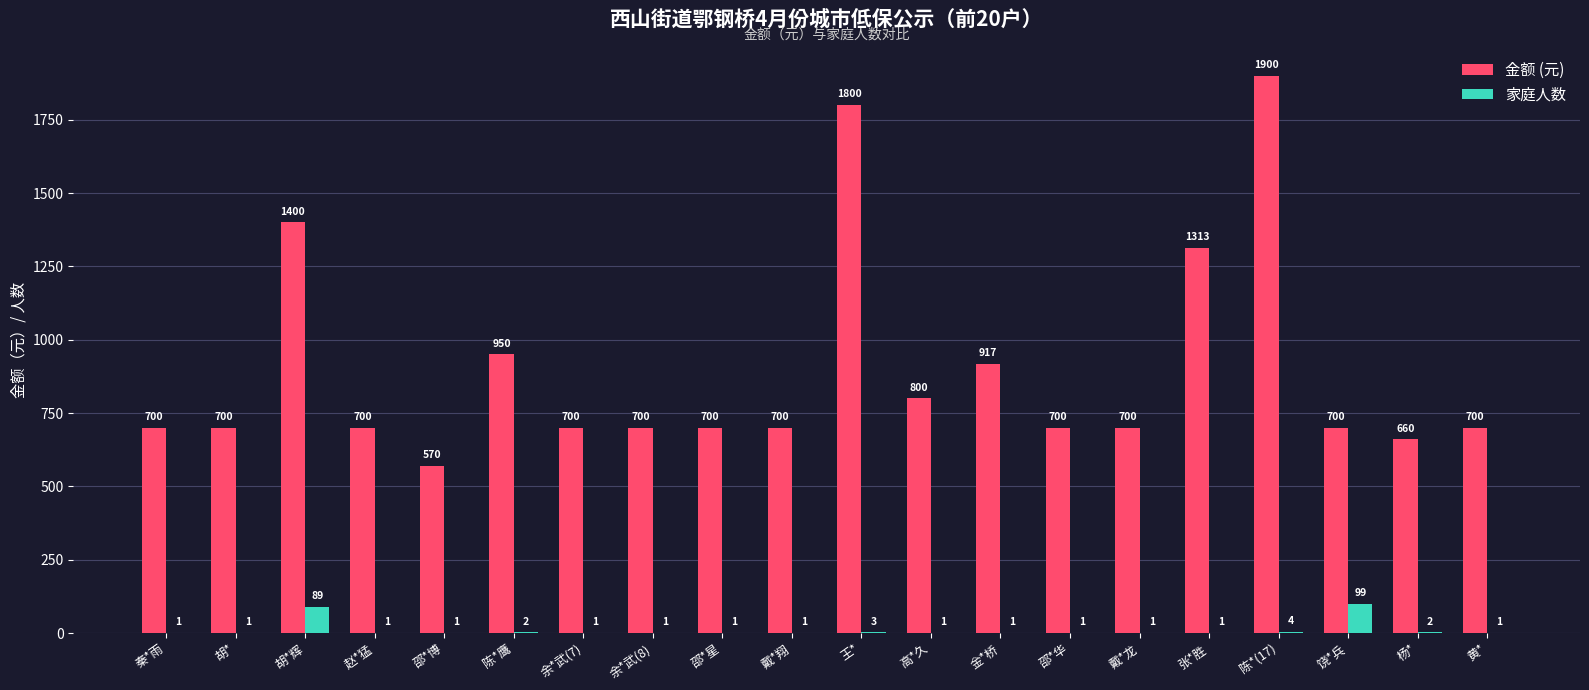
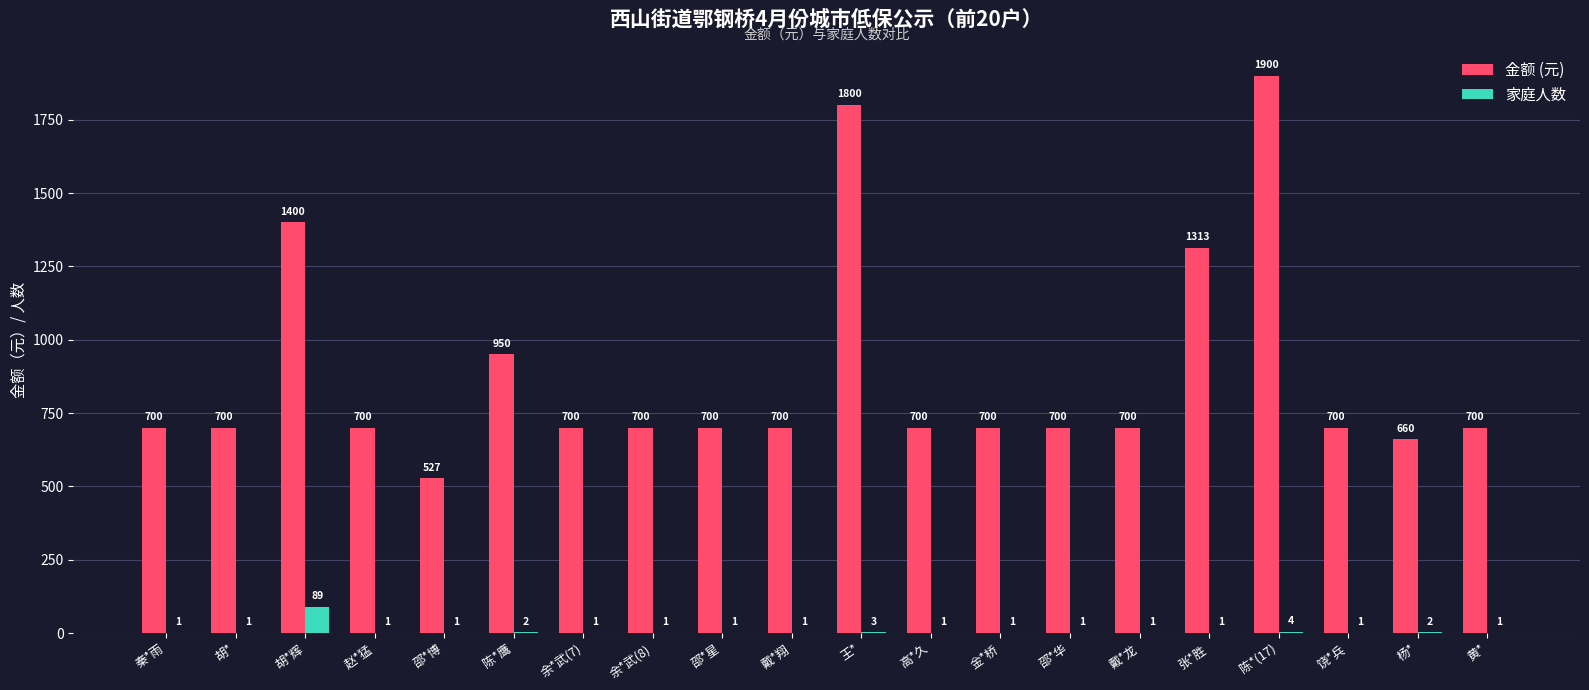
金额 (元), 邵*博: 570 -> 527
金额 (元), 高*久: 800 -> 700
金额 (元), 金*桥: 917 -> 700
家庭人数, 饶*兵: 99 -> 1
